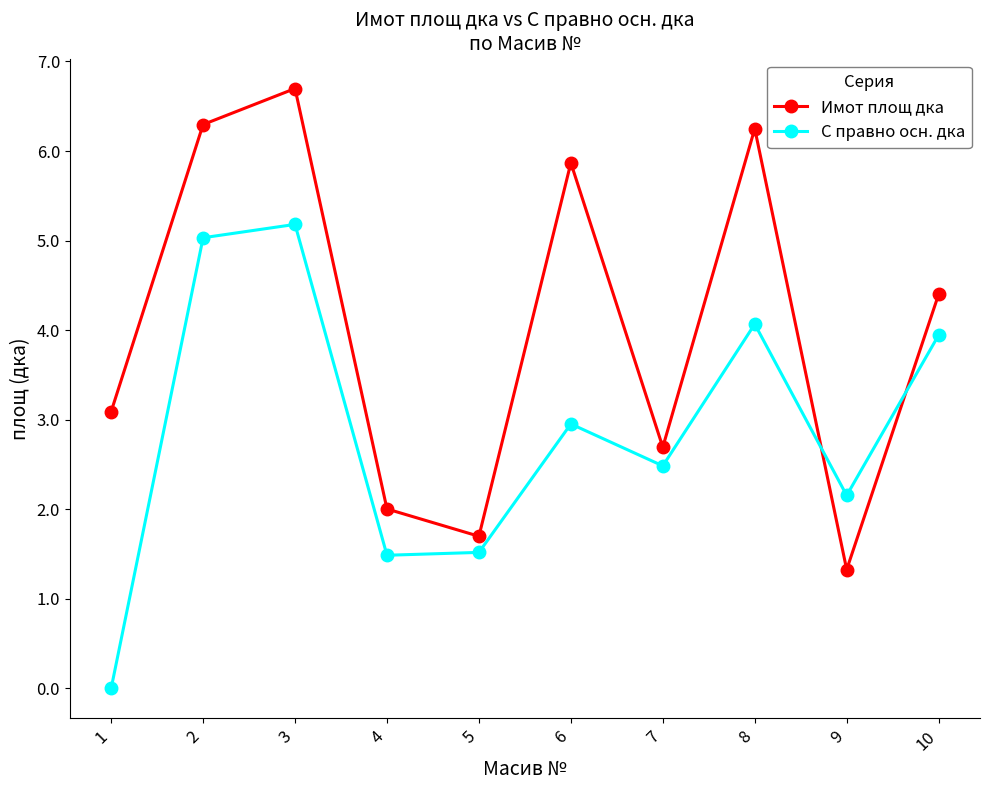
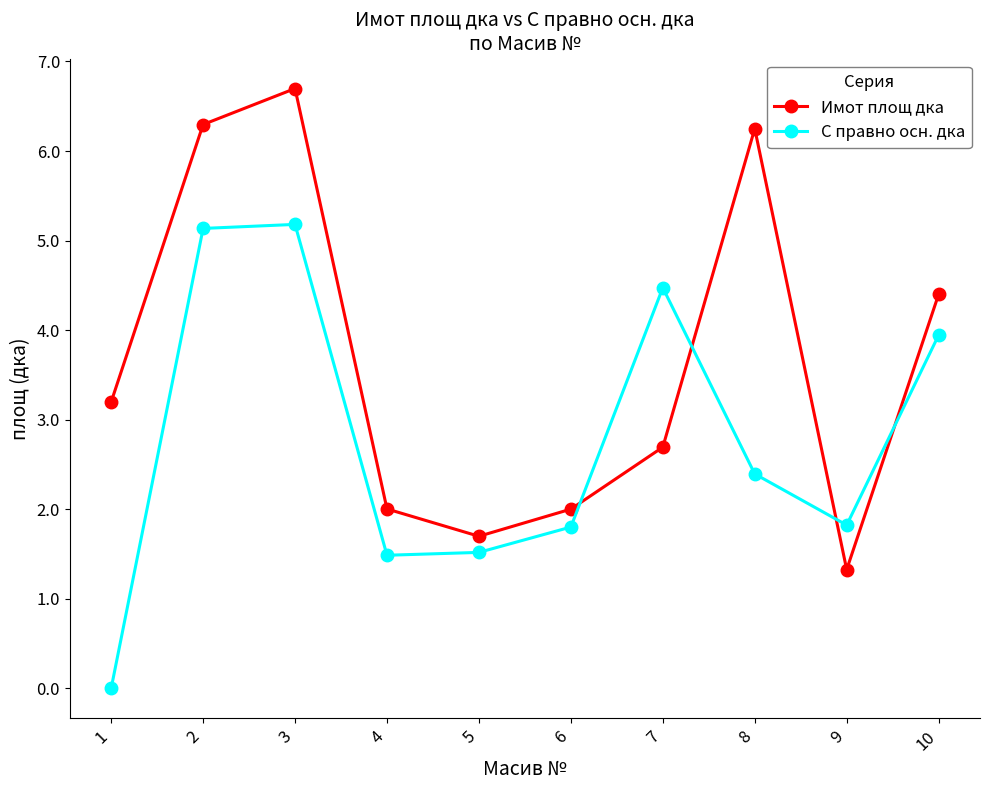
Имот площ дка, 1: 3.1 -> 3.2
С правно осн. дка, 2: 5.0 -> 5.1
Имот площ дка, 6: 5.9 -> 2.0
С правно осн. дка, 6: 3.0 -> 1.8
С правно осн. дка, 7: 2.5 -> 4.5
С правно осн. дка, 8: 4.1 -> 2.4
С правно осн. дка, 9: 2.2 -> 1.8
